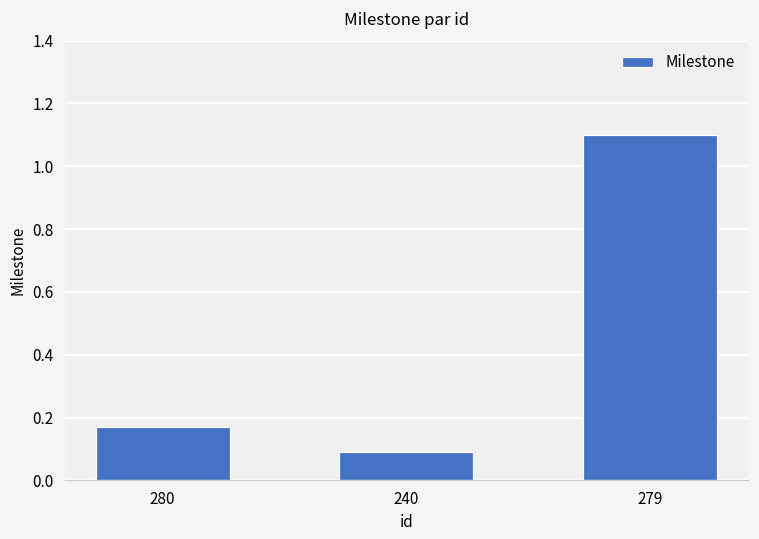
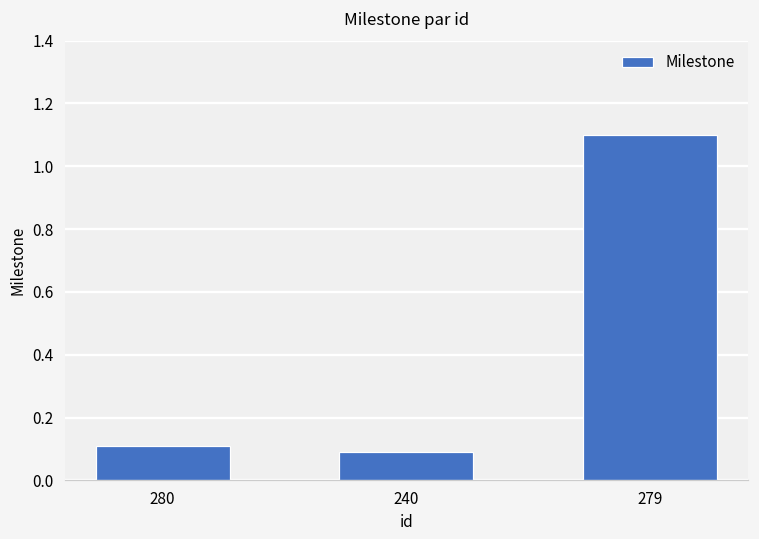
280: 0.17 -> 0.11
